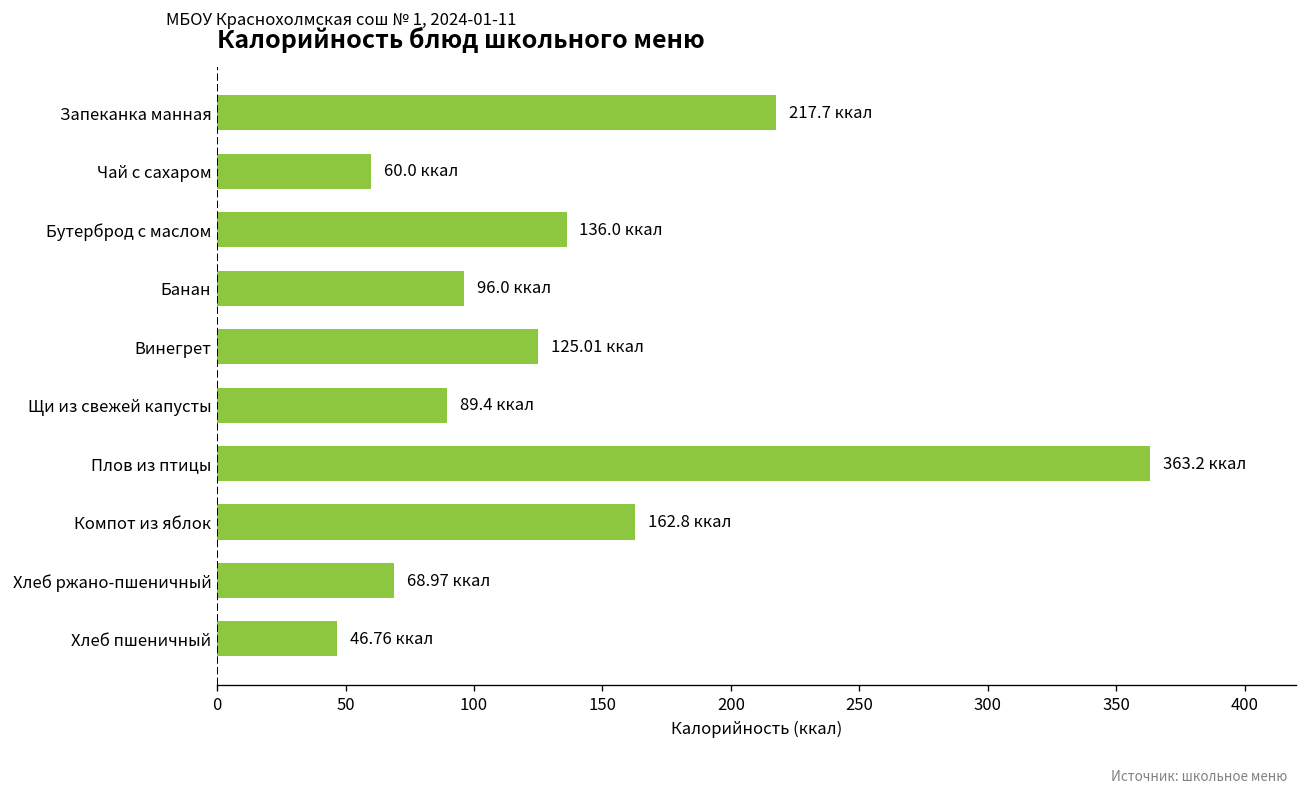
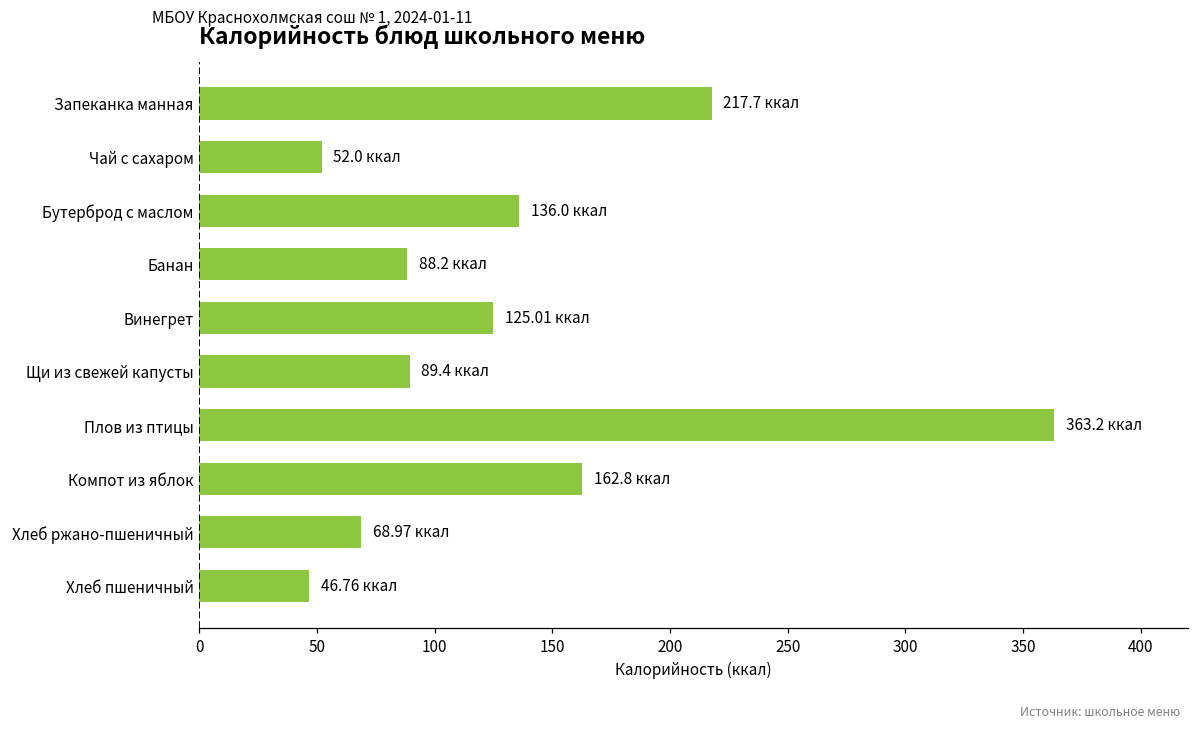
Чай с сахаром: 60.0 -> 52.0
Банан: 96.0 -> 88.2
